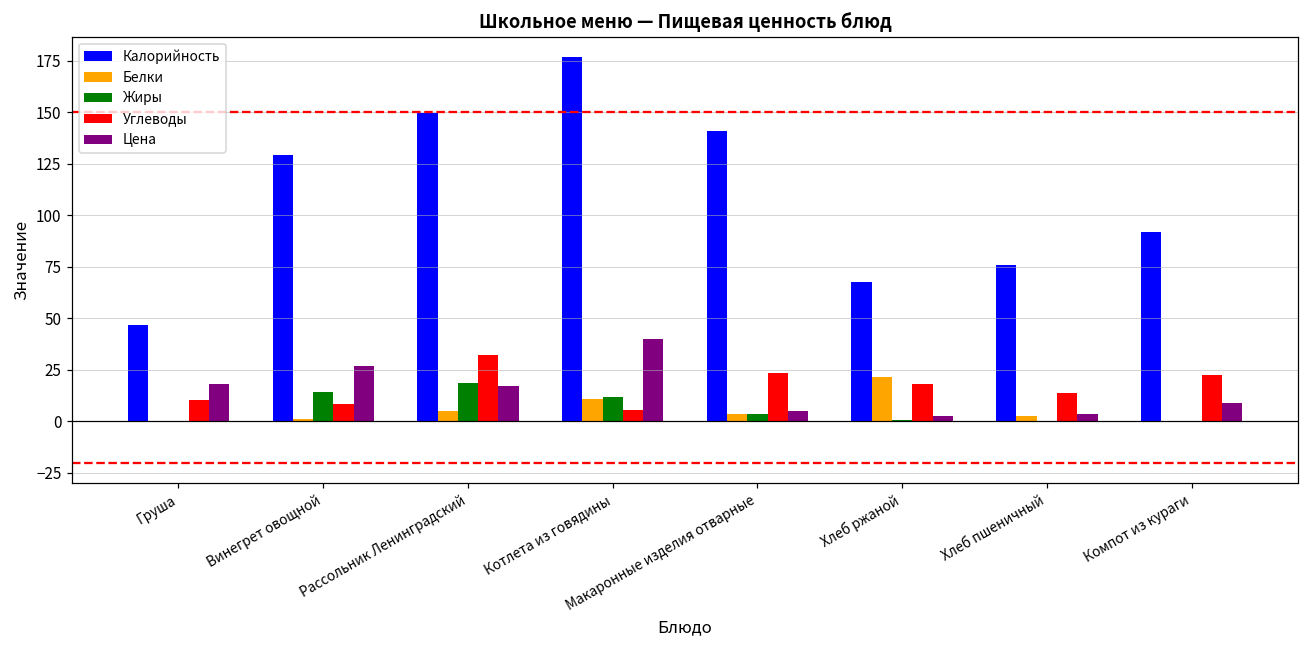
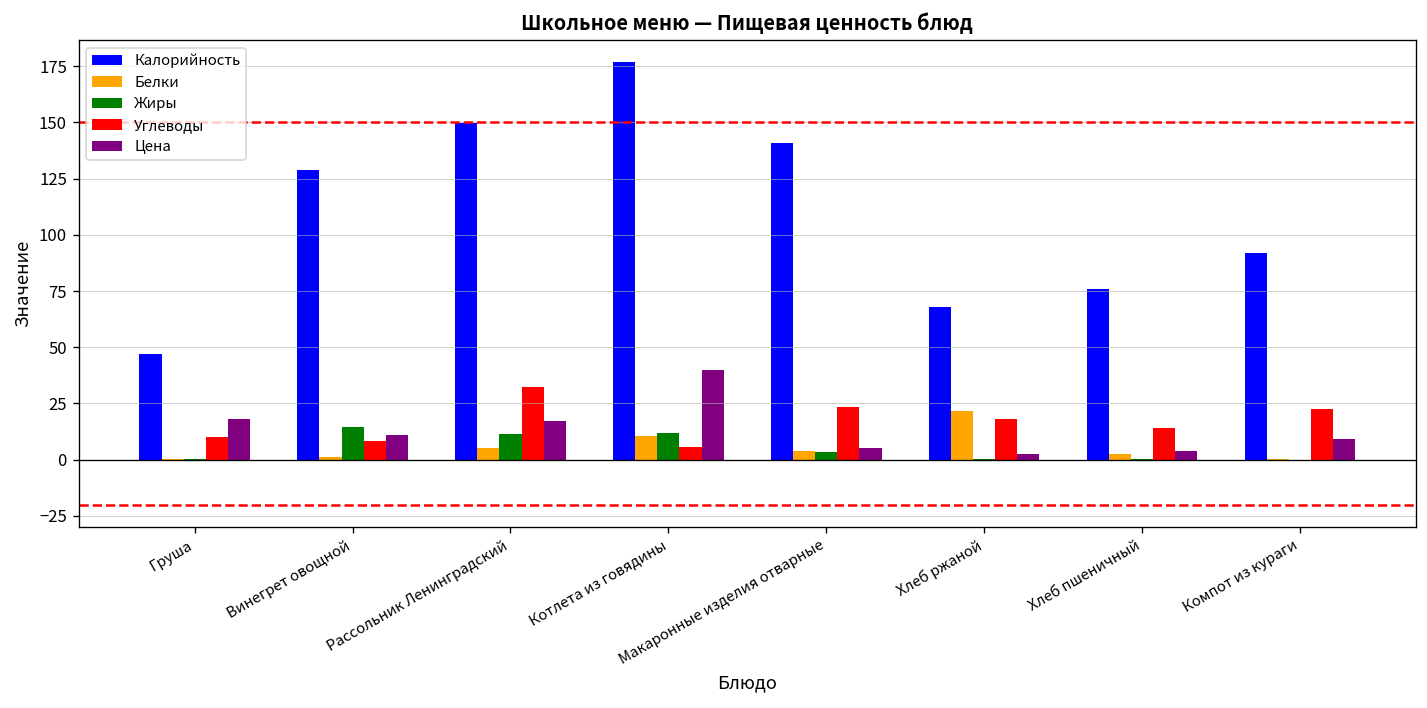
Цена, Винегрет овощной: 27 -> 11
Жиры, Рассольник Ленинградский: 19 -> 11
